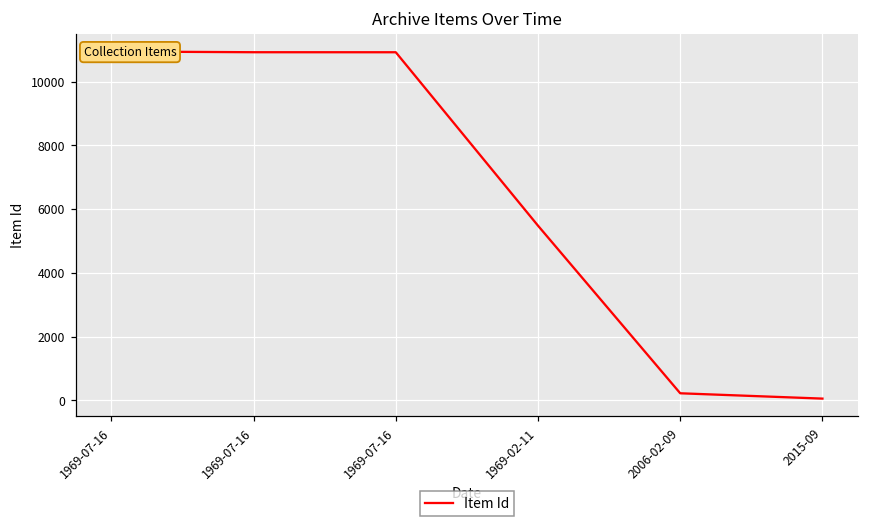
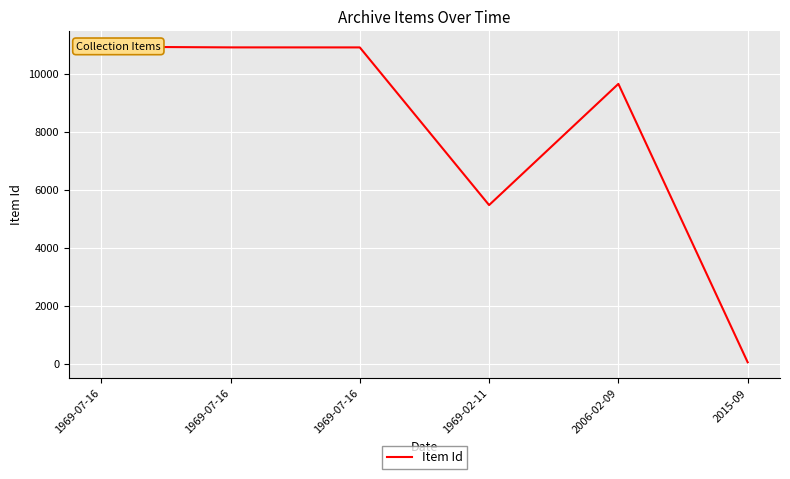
2006-02-09: 200 -> 9700
